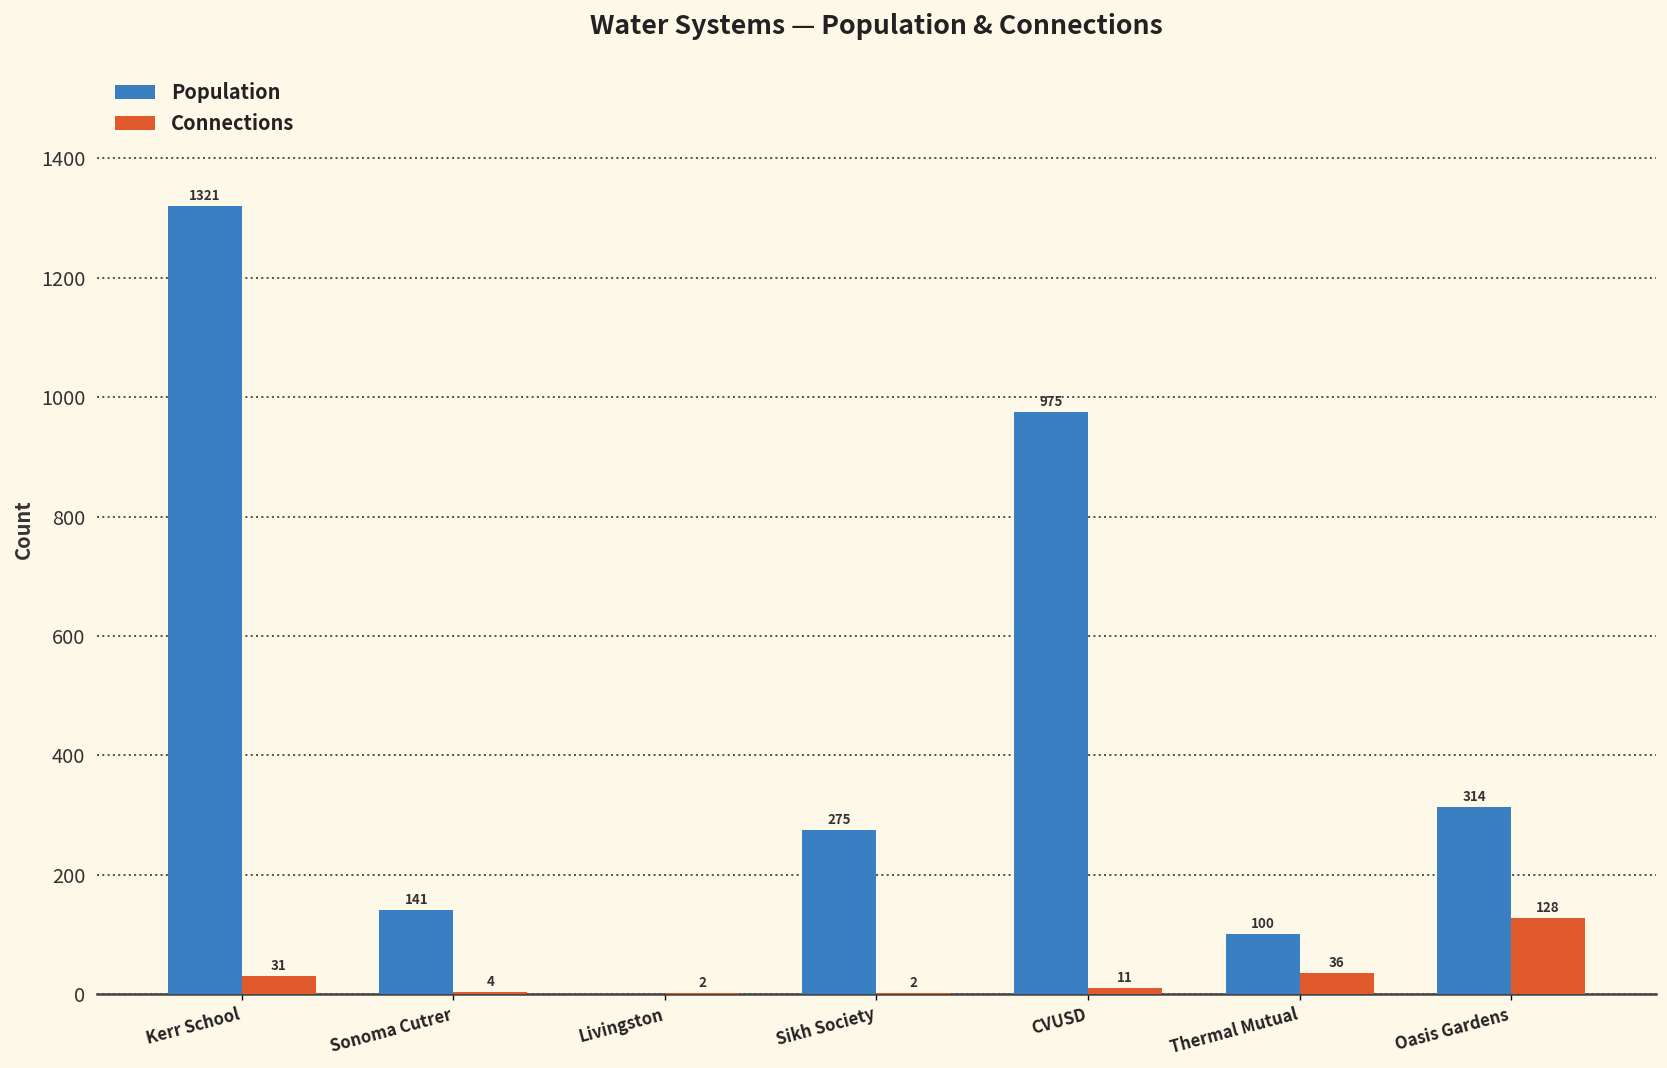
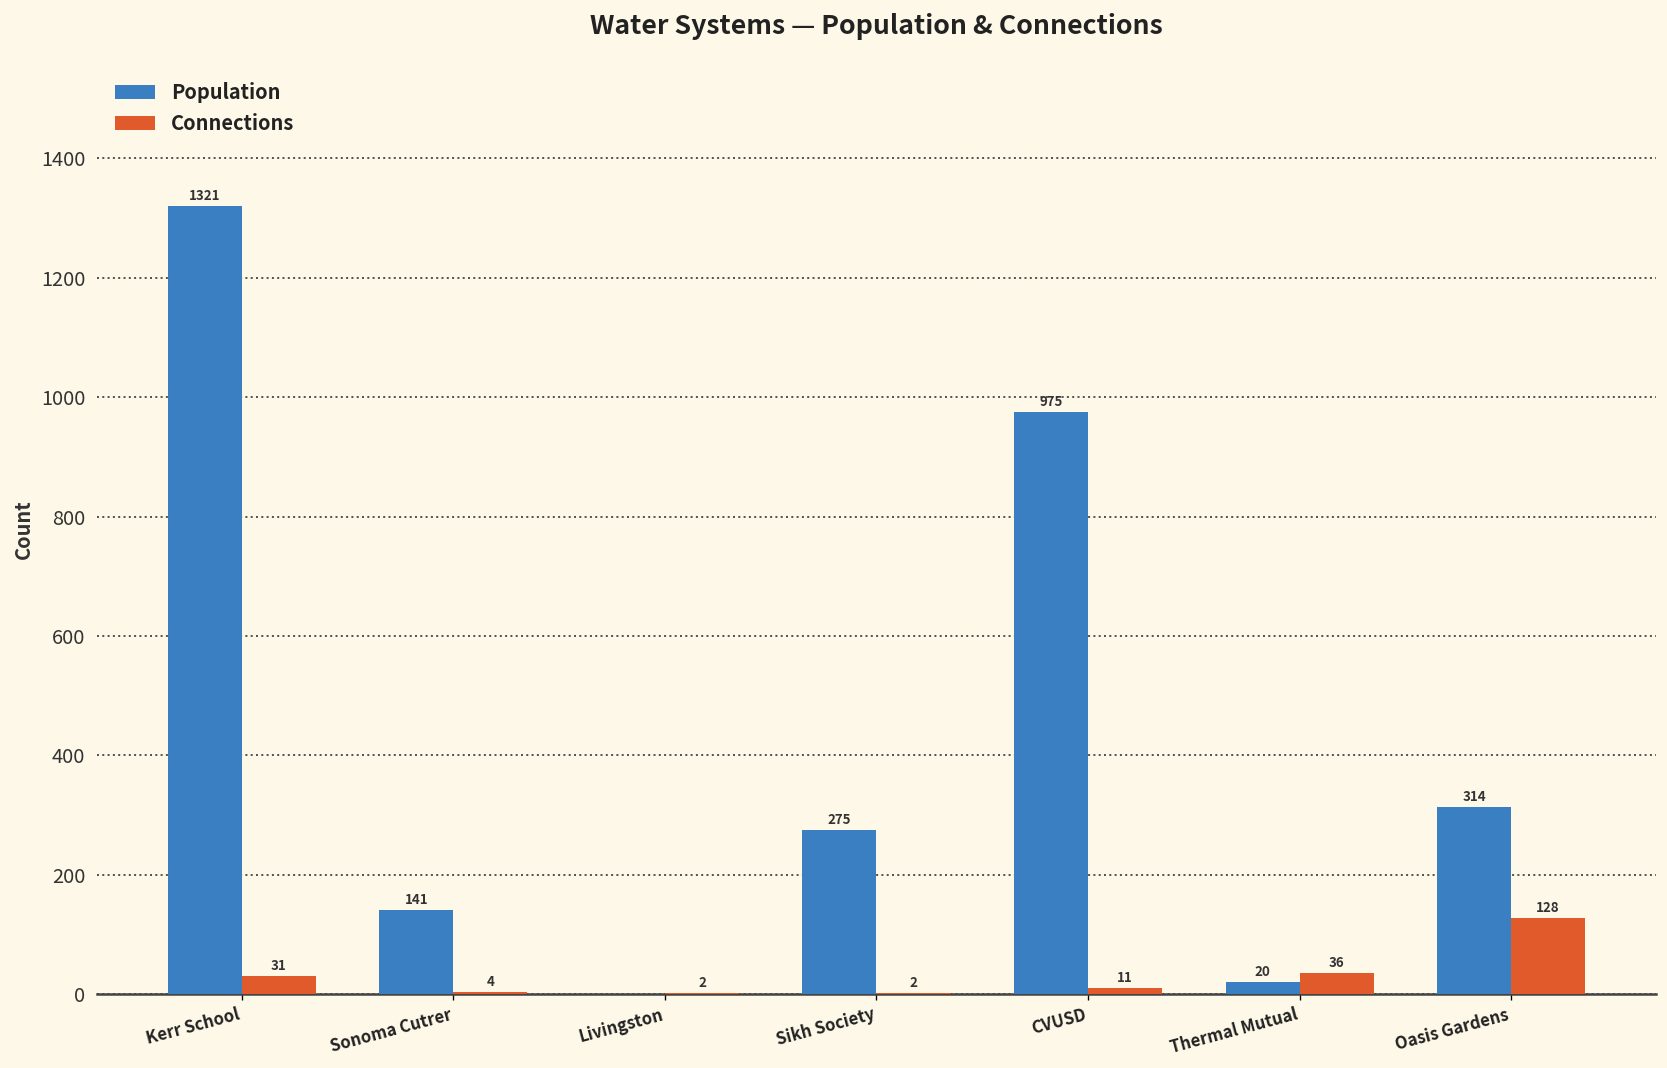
Population, Thermal Mutual: 100 -> 20
